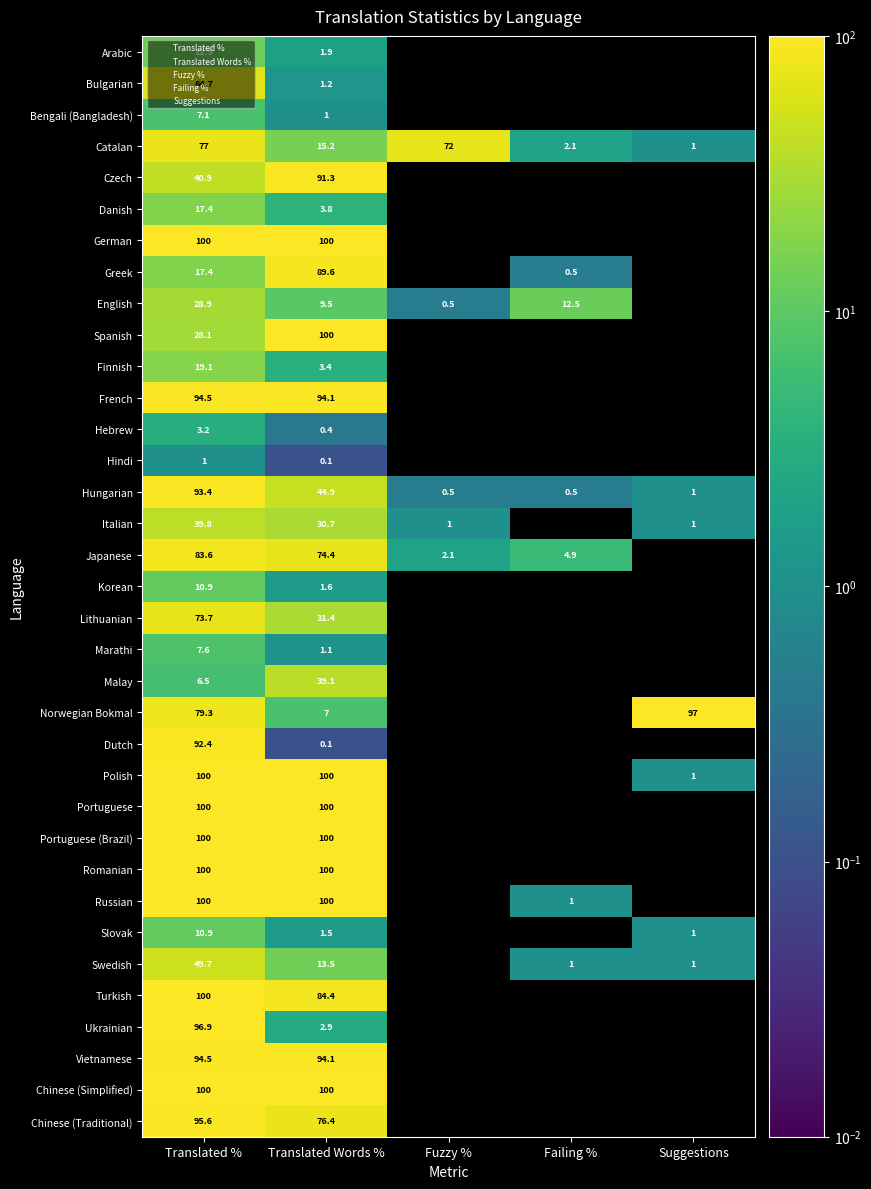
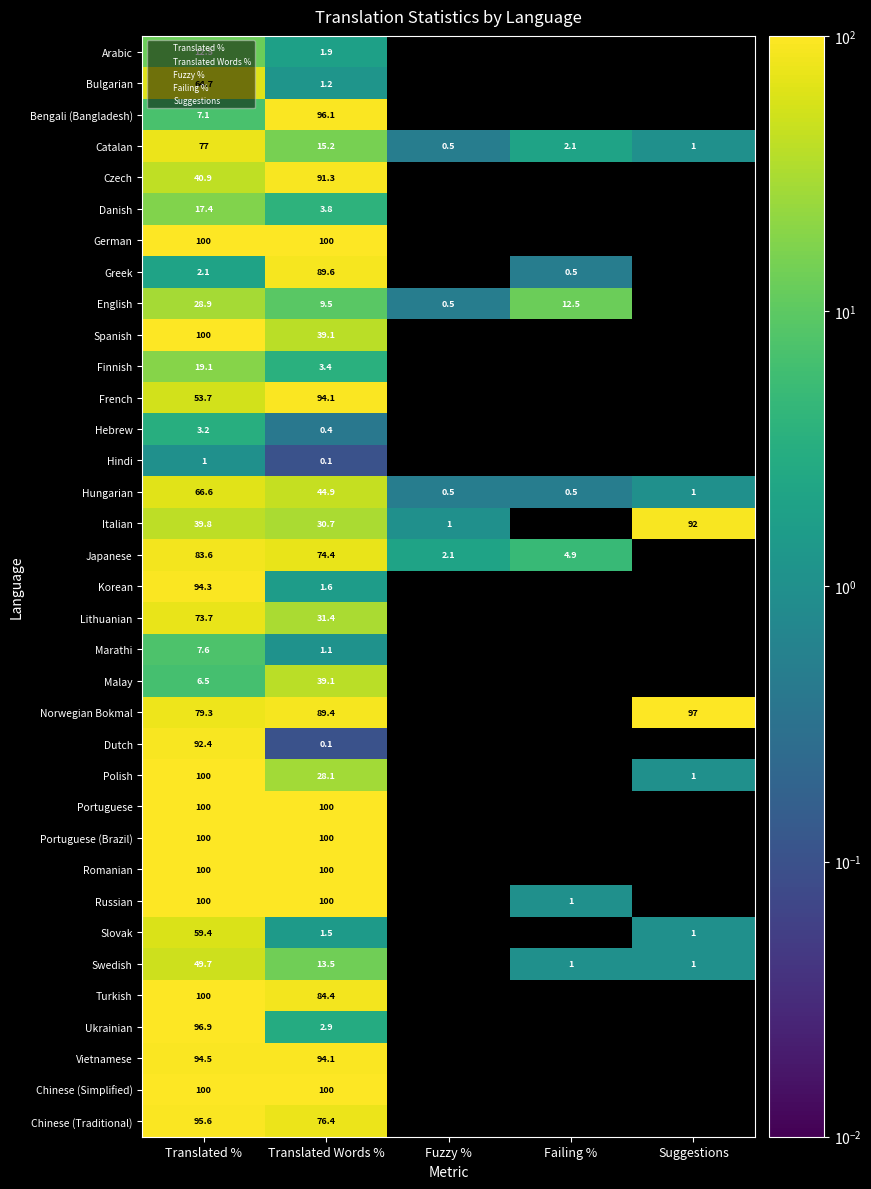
Bengali (Bangladesh), Translated Words %: 1 -> 96.1
Catalan, Fuzzy %: 72 -> 0.5
Greek, Translated %: 17.4 -> 2.1
Spanish, Translated %: 28.1 -> 100
Spanish, Translated Words %: 100 -> 39.1
French, Translated %: 94.5 -> 53.7
Hungarian, Translated %: 93.4 -> 66.6
Italian, Suggestions: 1 -> 92
Korean, Translated %: 10.9 -> 94.3
Norwegian Bokmal, Translated Words %: 7 -> 89.4
Polish, Translated Words %: 100 -> 28.1
Slovak, Translated %: 10.9 -> 59.4
